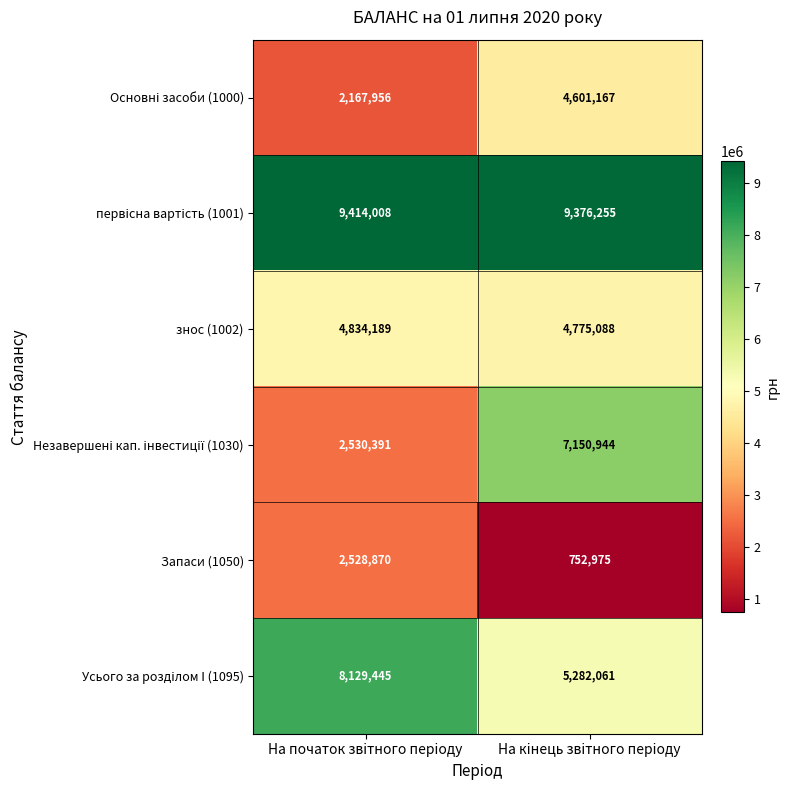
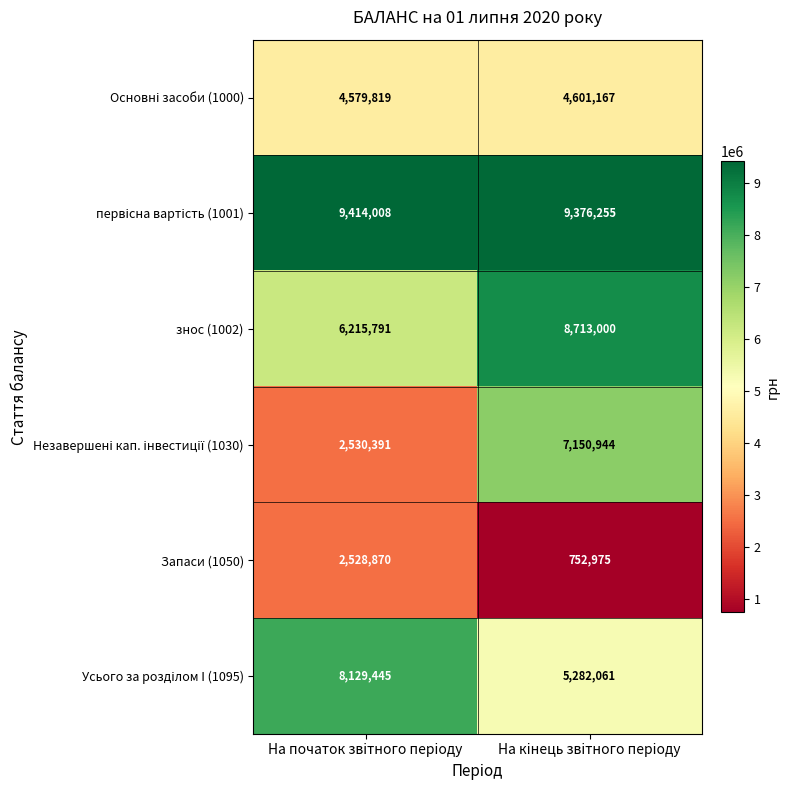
Основні засоби (1000), На початок звітного періоду: 2,167,956 -> 4,579,819
знос (1002), На початок звітного періоду: 4,834,189 -> 6,215,791
знос (1002), На кінець звітного періоду: 4,775,088 -> 8,713,000
